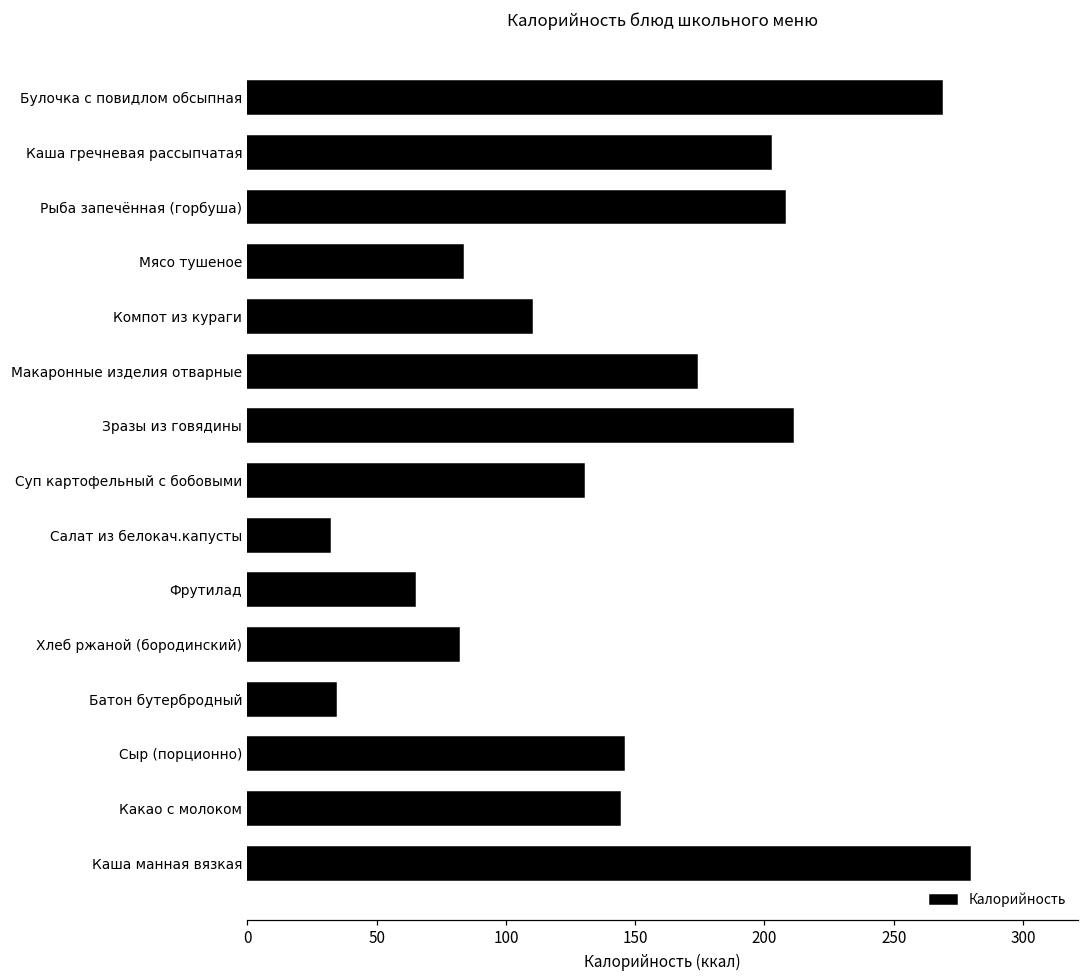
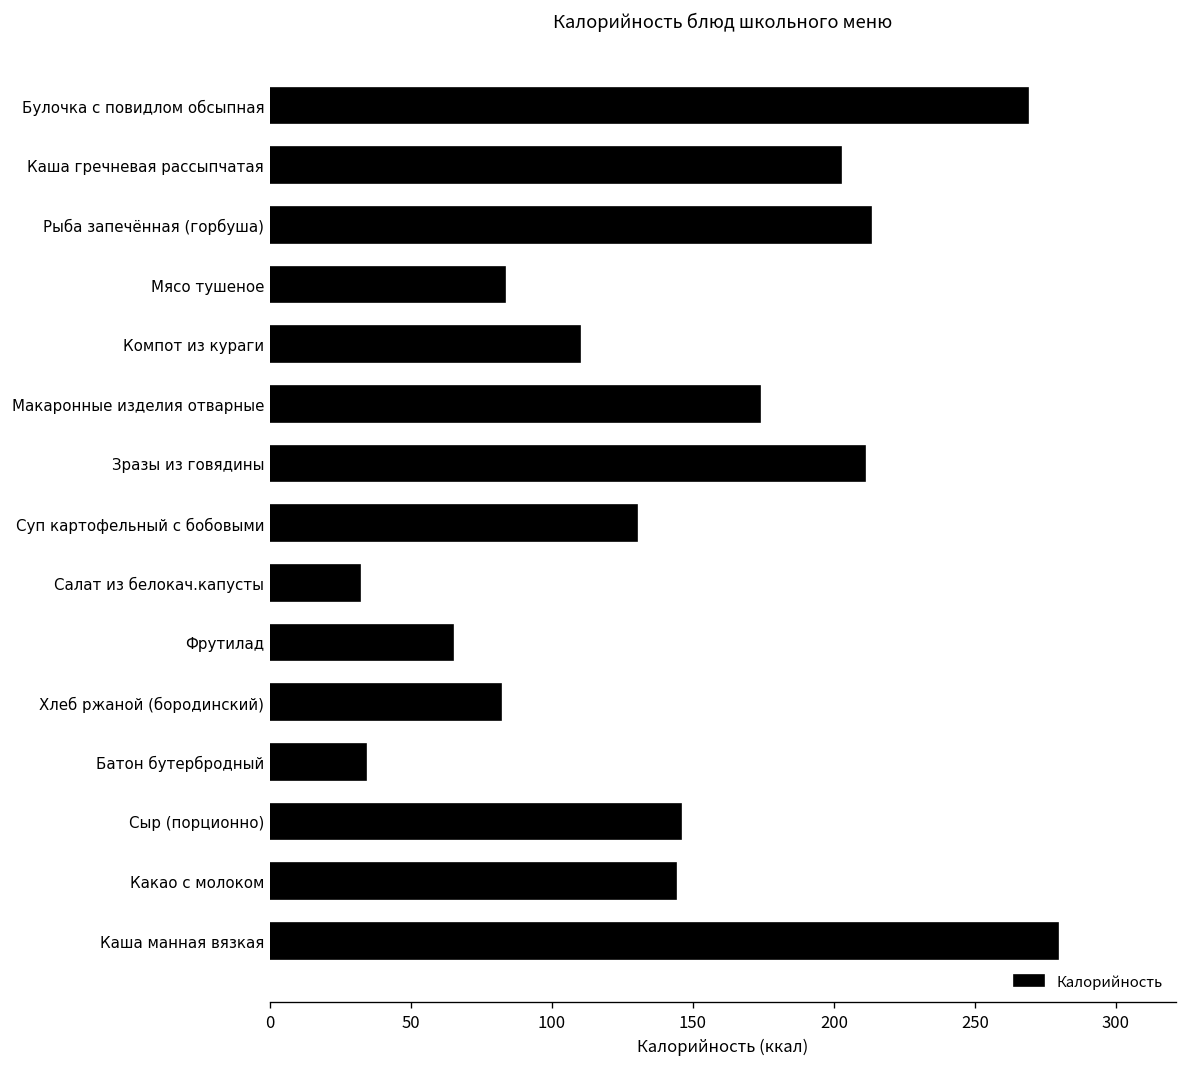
Рыба запечённая (горбуша): 208 -> 213
